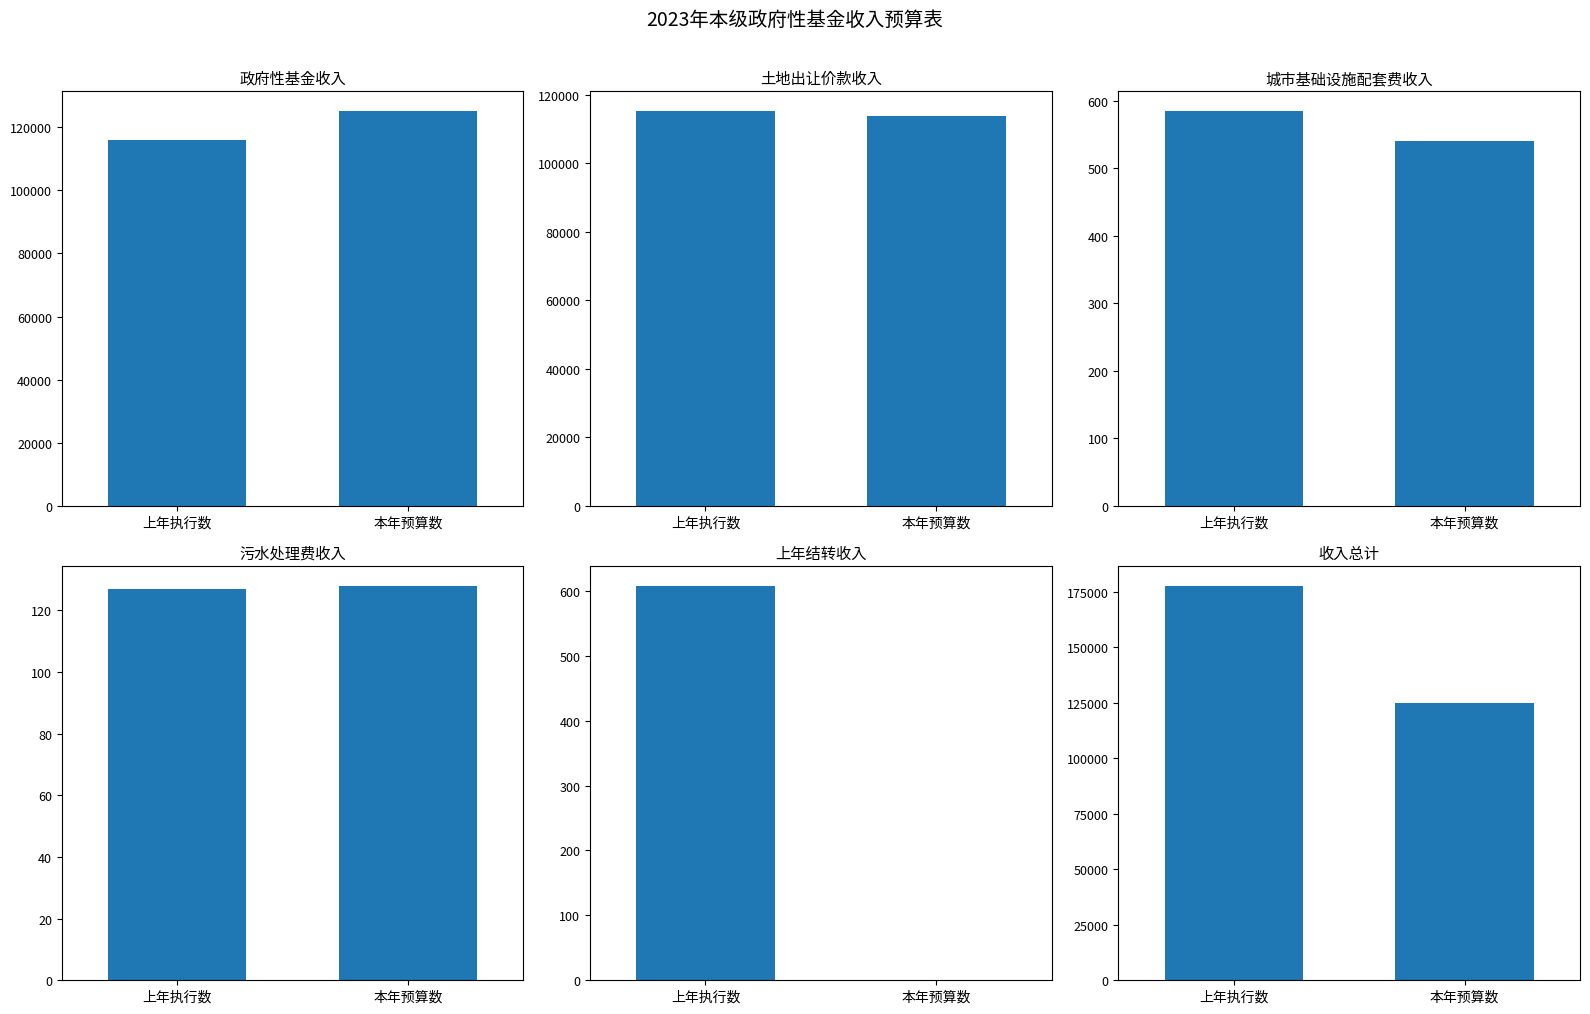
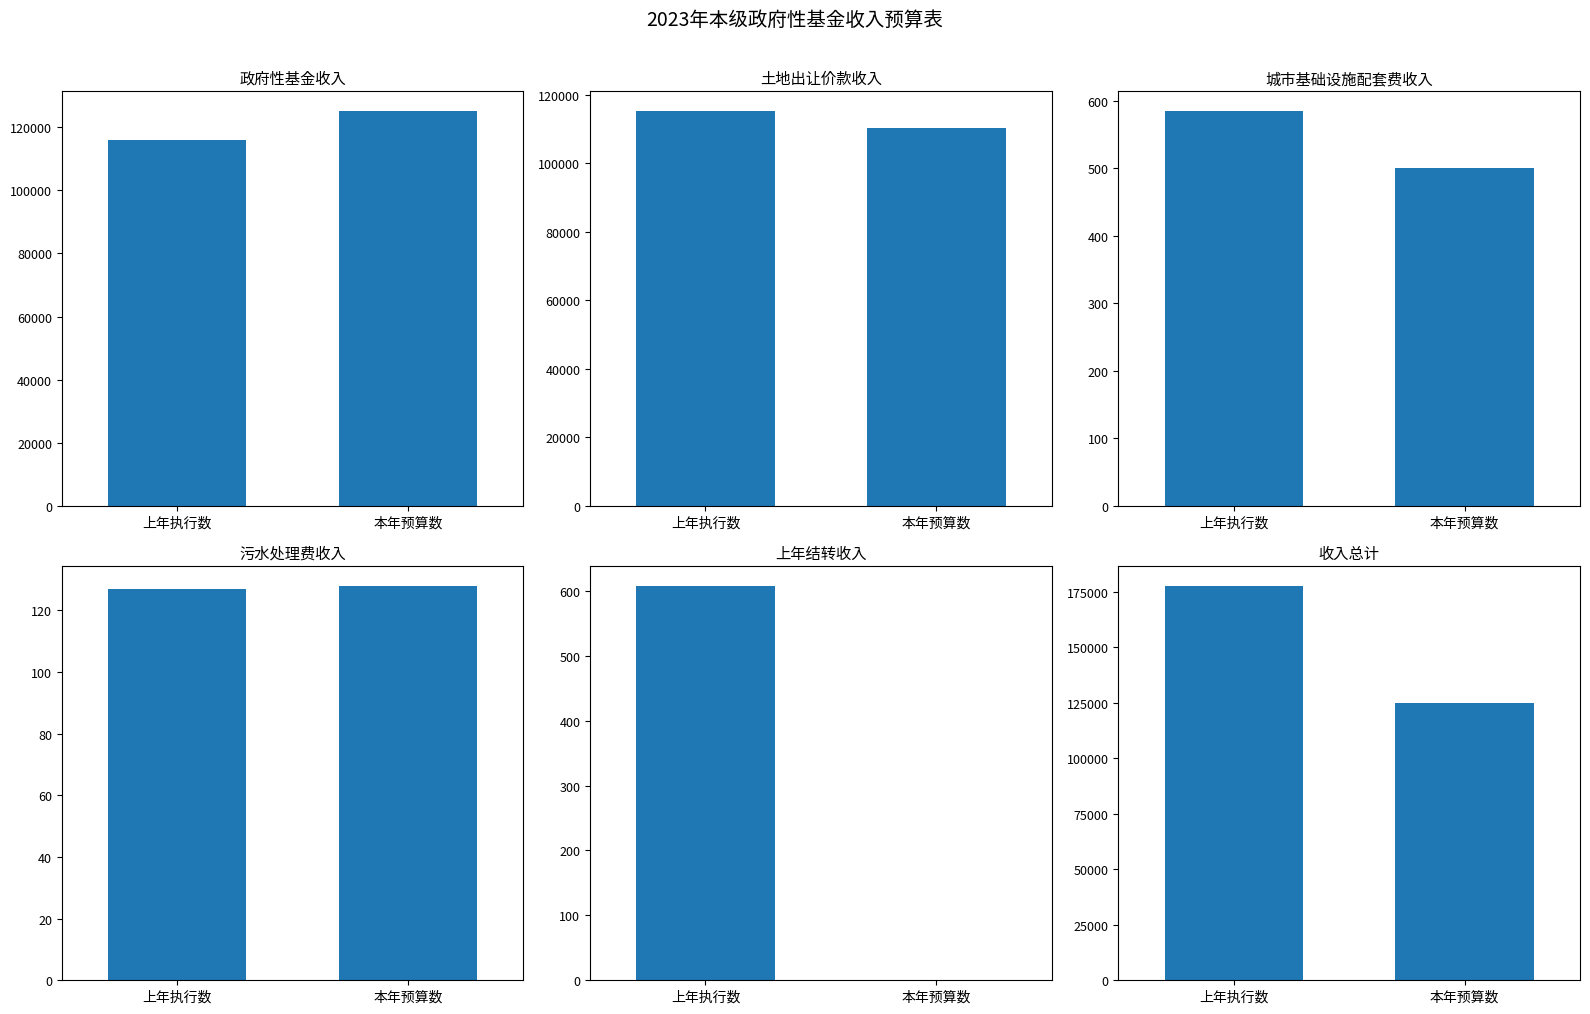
土地出让价款收入, 本年预算数: 114000 -> 110000
城市基础设施配套费收入, 本年预算数: 540 -> 500
